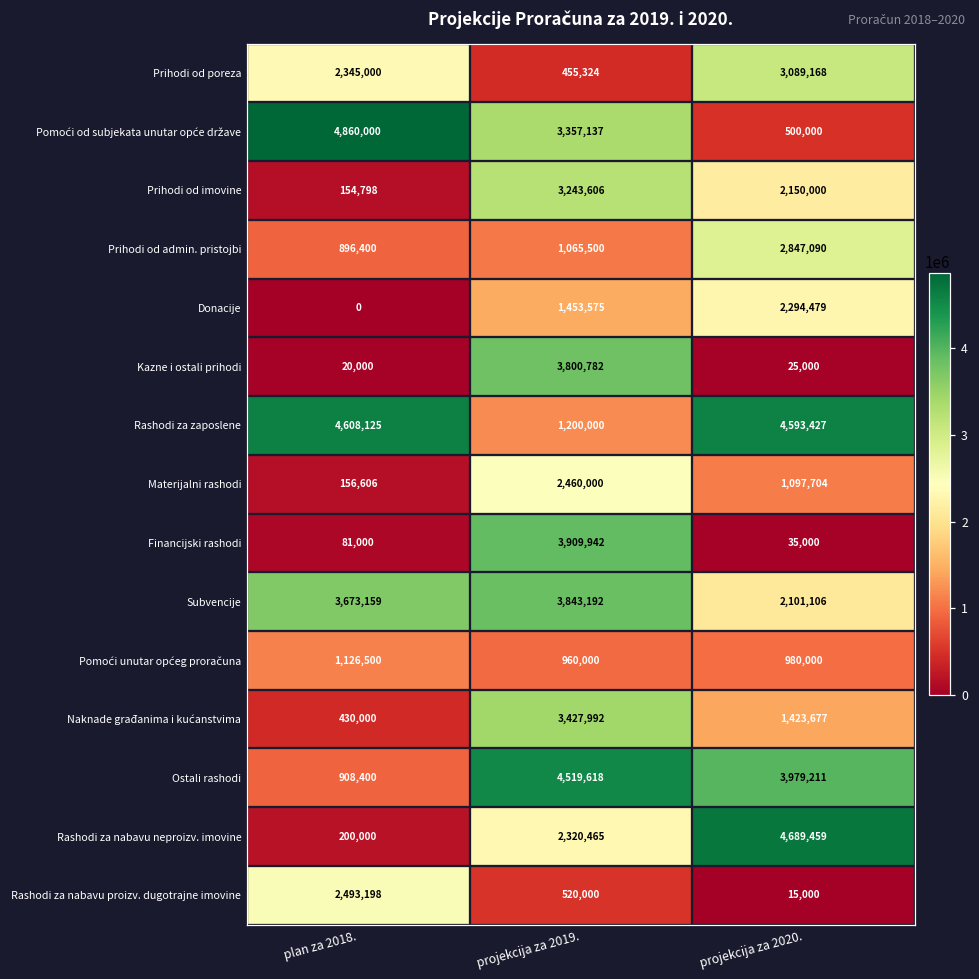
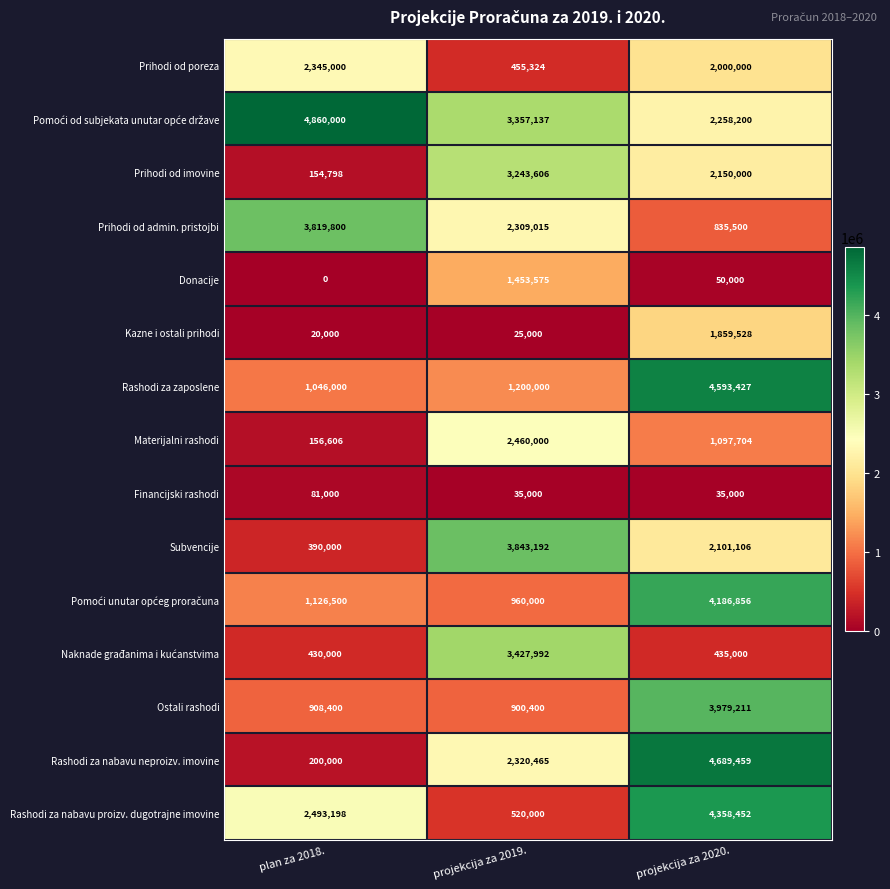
Prihodi od poreza, projekcija za 2020.: 3,089,168 -> 2,000,000
Pomoći od subjekata unutar opće države, projekcija za 2020.: 500,000 -> 2,258,200
Prihodi od admin. pristojbi, plan za 2018.: 896,400 -> 3,819,800
Prihodi od admin. pristojbi, projekcija za 2019.: 1,065,500 -> 2,309,015
Prihodi od admin. pristojbi, projekcija za 2020.: 2,847,090 -> 835,500
Donacije, projekcija za 2020.: 2,294,479 -> 50,000
Kazne i ostali prihodi, projekcija za 2019.: 3,800,782 -> 25,000
Kazne i ostali prihodi, projekcija za 2020.: 25,000 -> 1,859,528
Rashodi za zaposlene, plan za 2018.: 4,608,125 -> 1,046,000
Financijski rashodi, projekcija za 2019.: 3,909,942 -> 35,000
Subvencije, plan za 2018.: 3,673,159 -> 390,000
Pomoći unutar općeg proračuna, projekcija za 2020.: 980,000 -> 4,186,856
Naknade građanima i kućanstvima, projekcija za 2020.: 1,423,677 -> 435,000
Ostali rashodi, projekcija za 2019.: 4,519,618 -> 900,400
Rashodi za nabavu proizv. dugotrajne imovine, projekcija za 2020.: 15,000 -> 4,358,452
